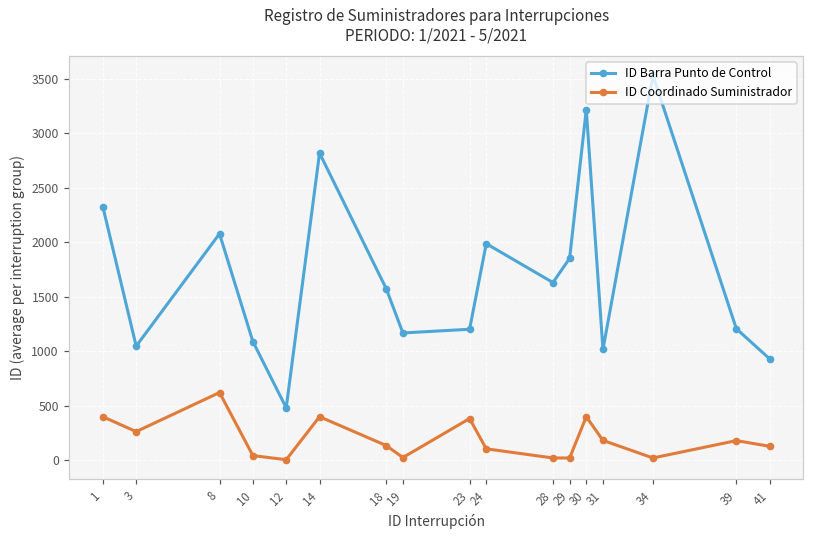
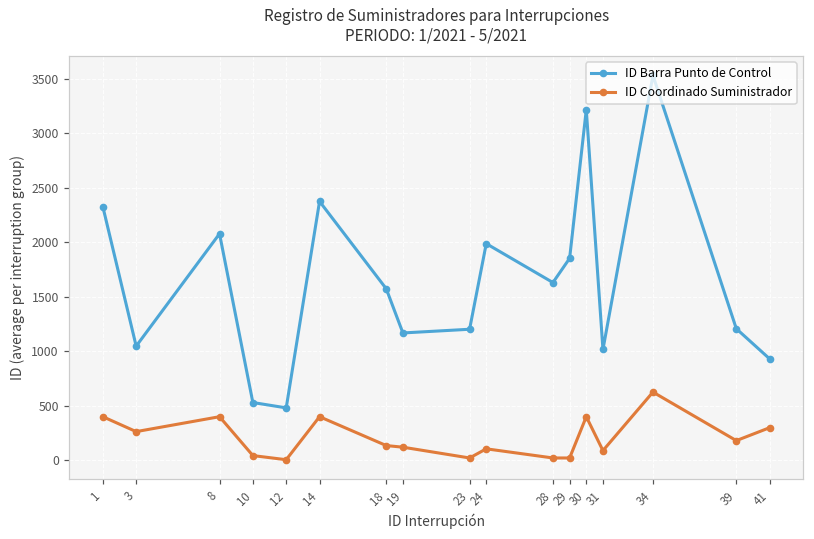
ID Coordinado Suministrador, 8: 600 -> 400
ID Barra Punto de Control, 10: 1100 -> 500
ID Barra Punto de Control, 14: 2800 -> 2400
ID Coordinado Suministrador, 19: 0 -> 100
ID Coordinado Suministrador, 23: 400 -> 0
ID Coordinado Suministrador, 31: 200 -> 100
ID Coordinado Suministrador, 34: 0 -> 600
ID Coordinado Suministrador, 41: 100 -> 300
